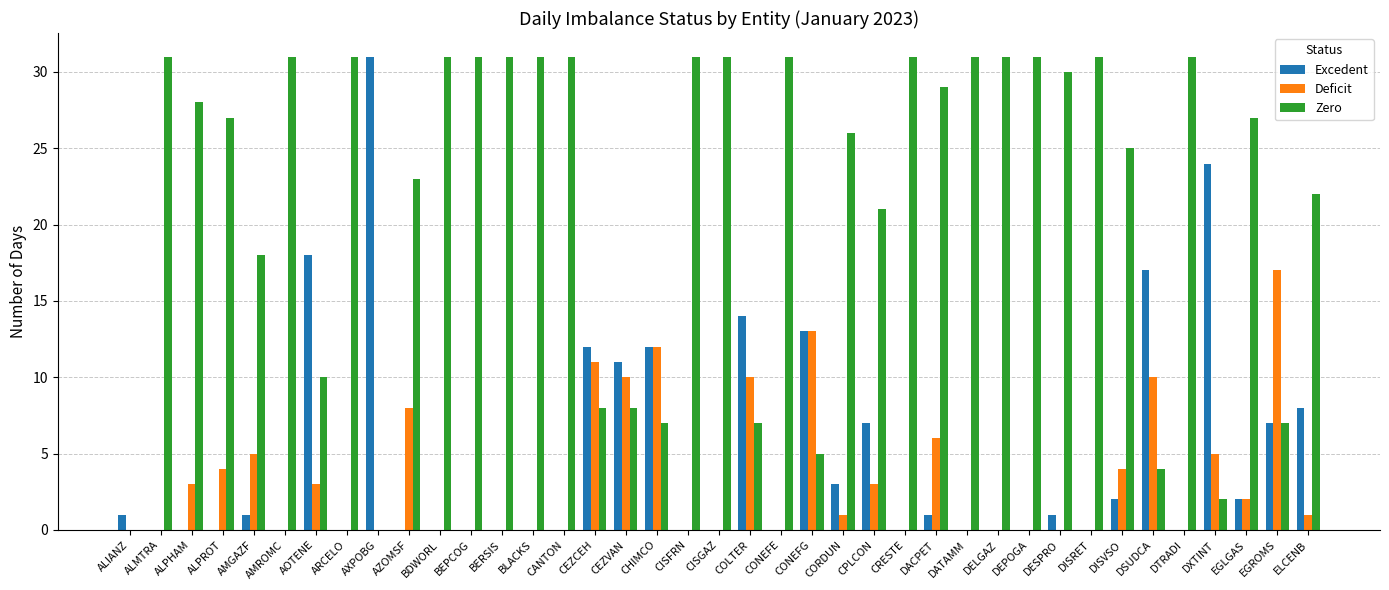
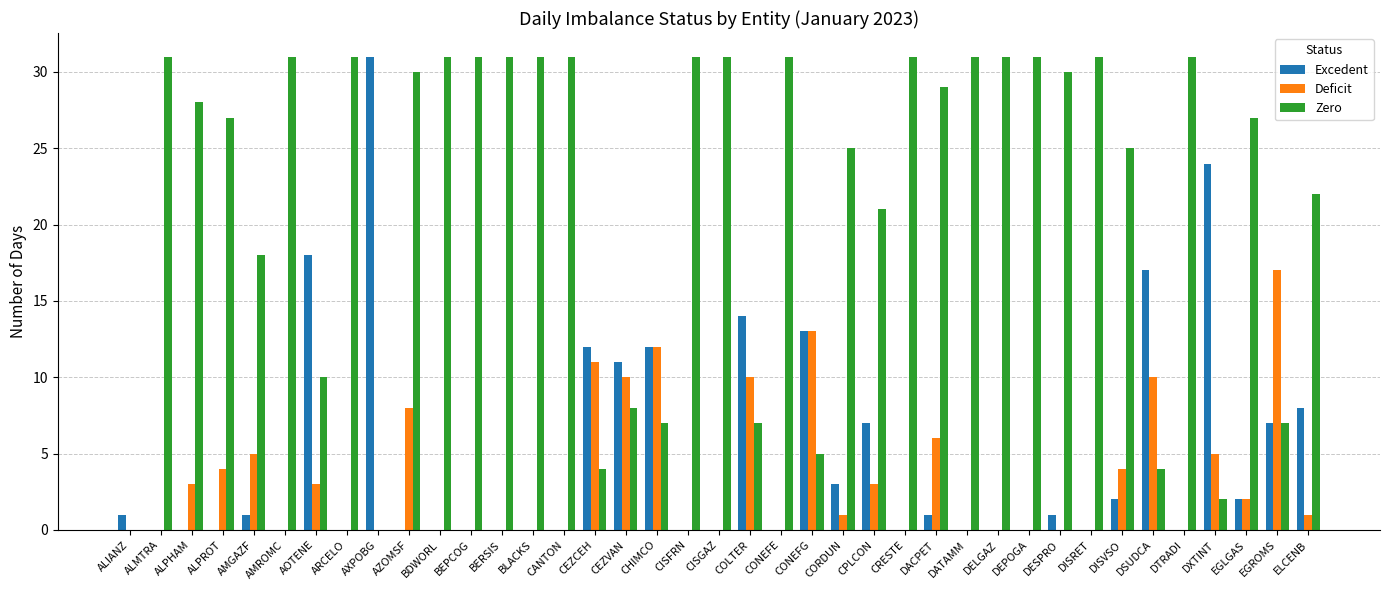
Zero, AZOMSF: 23 -> 30
Zero, CEZCEH: 8 -> 4
Zero, CORDUN: 26 -> 25
